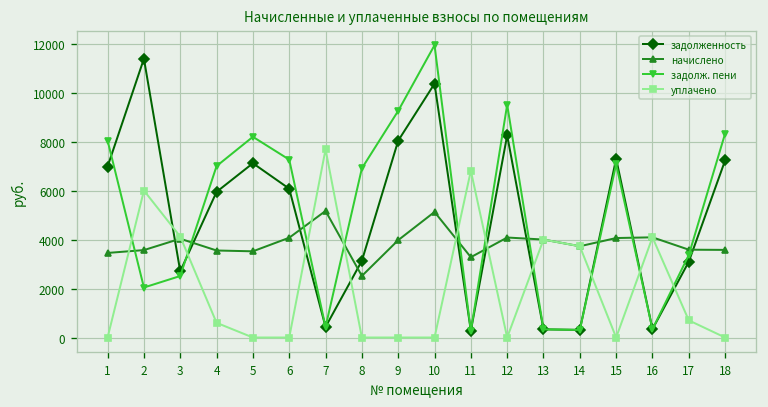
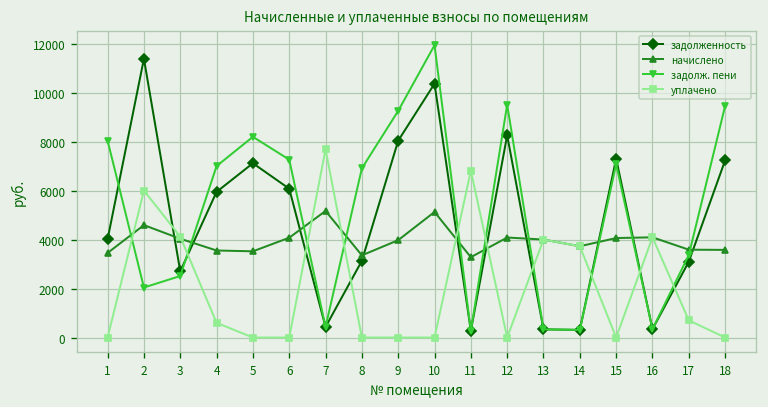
задолженность, 1: 7000 -> 4000
начислено, 2: 3600 -> 4600
начислено, 8: 2500 -> 3400
задолж. пени, 18: 8300 -> 9500
